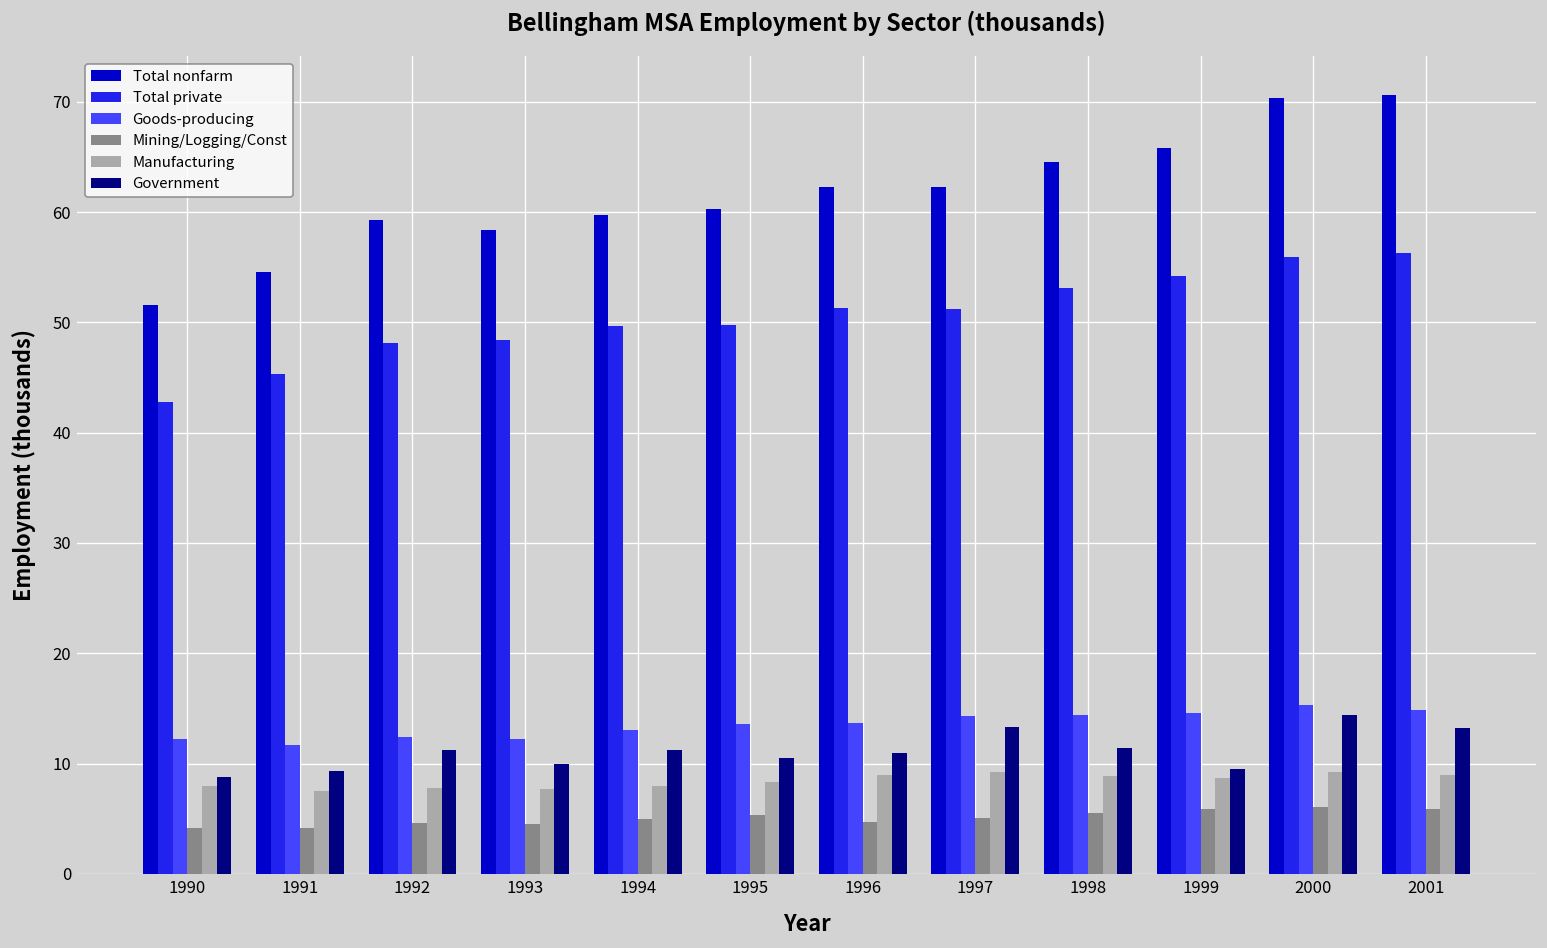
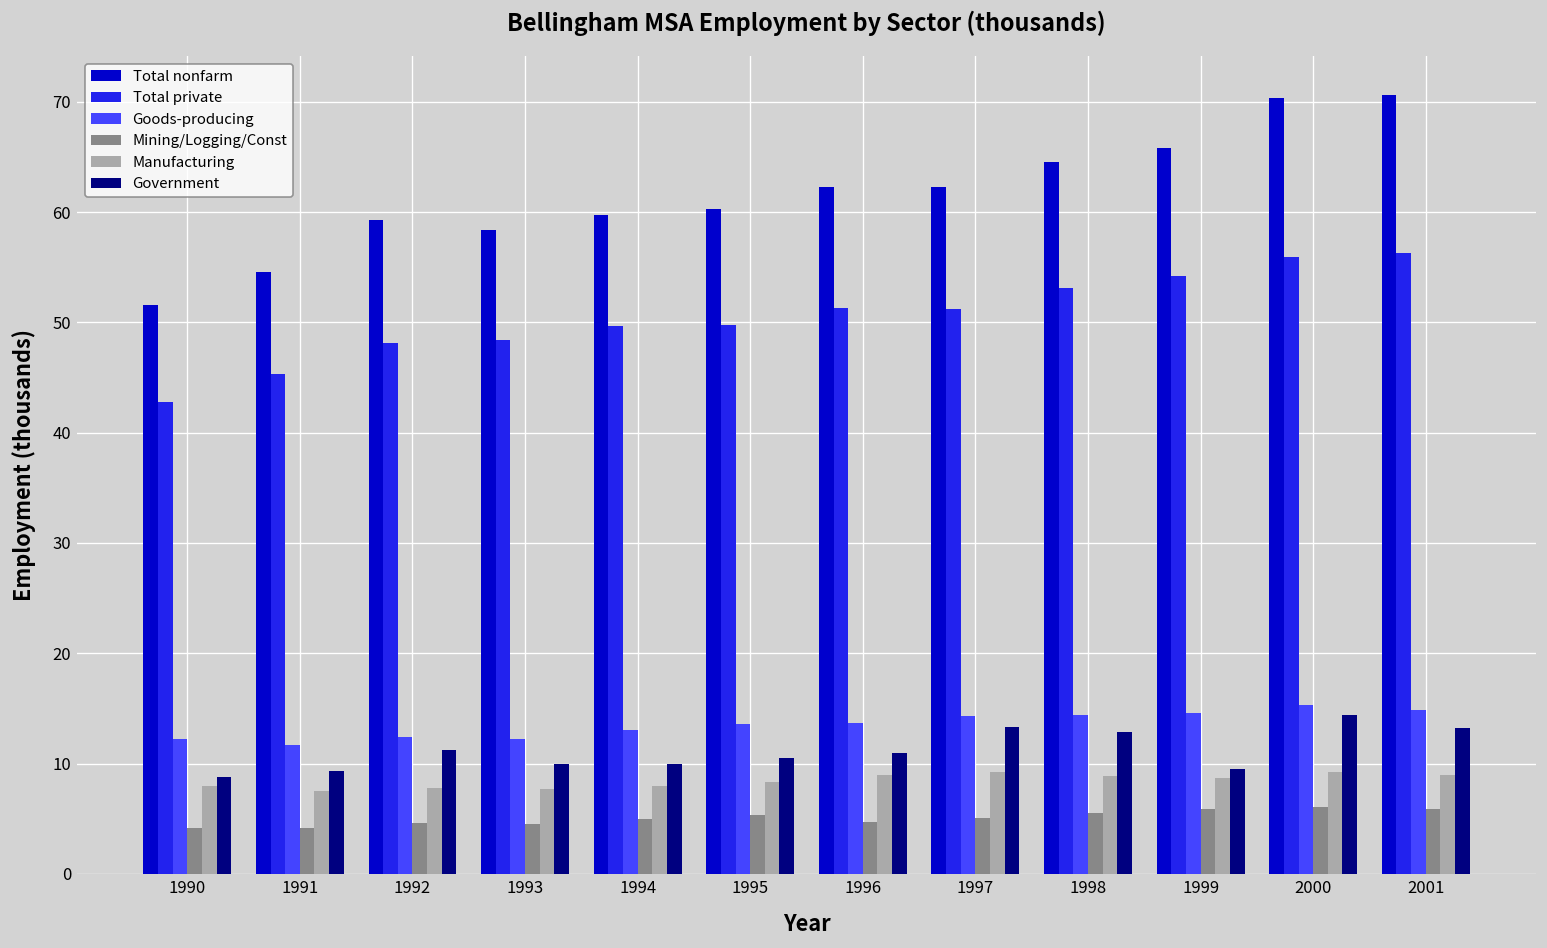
Government, 1994: 11 -> 10
Government, 1998: 11 -> 13
